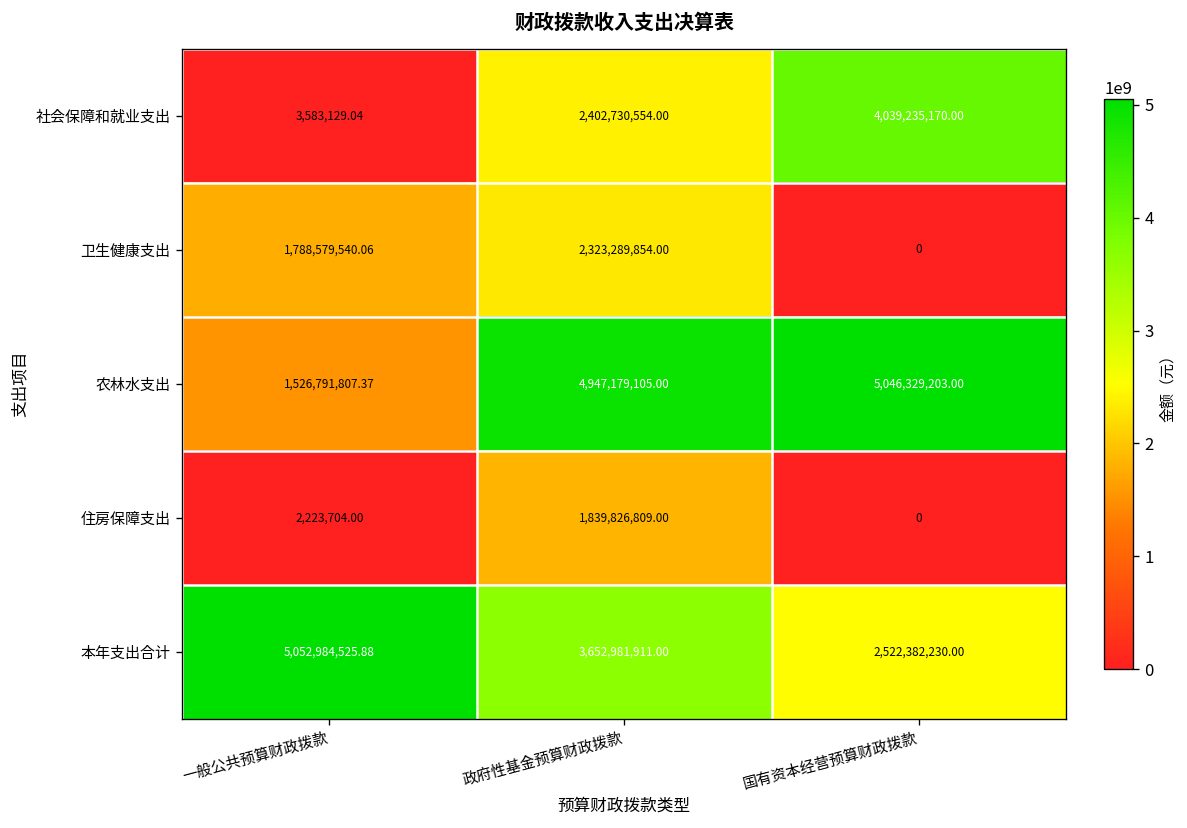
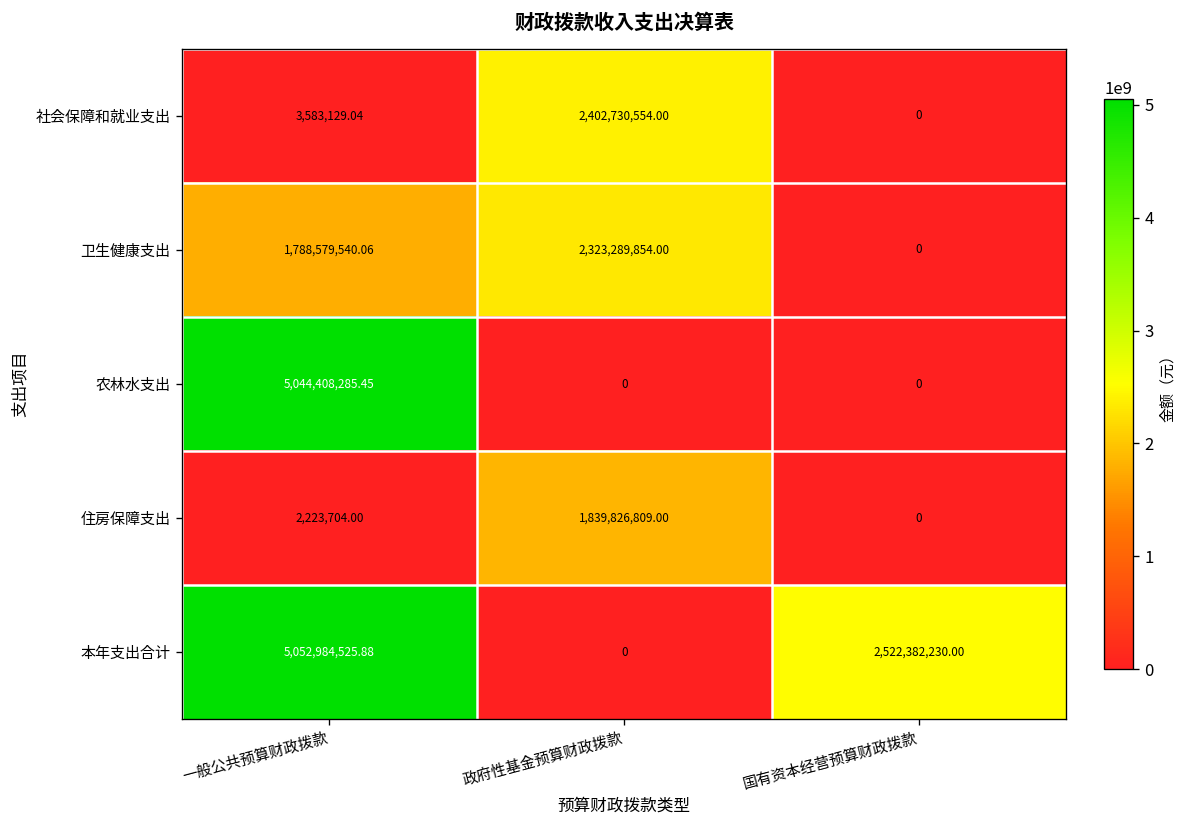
社会保障和就业支出, 国有资本经营预算财政拨款: 4,039,235,170.00 -> 0
农林水支出, 一般公共预算财政拨款: 1,526,791,807.37 -> 5,044,408,285.45
农林水支出, 政府性基金预算财政拨款: 4,947,179,105.00 -> 0
农林水支出, 国有资本经营预算财政拨款: 5,046,329,203.00 -> 0
本年支出合计, 政府性基金预算财政拨款: 3,652,981,911.00 -> 0
